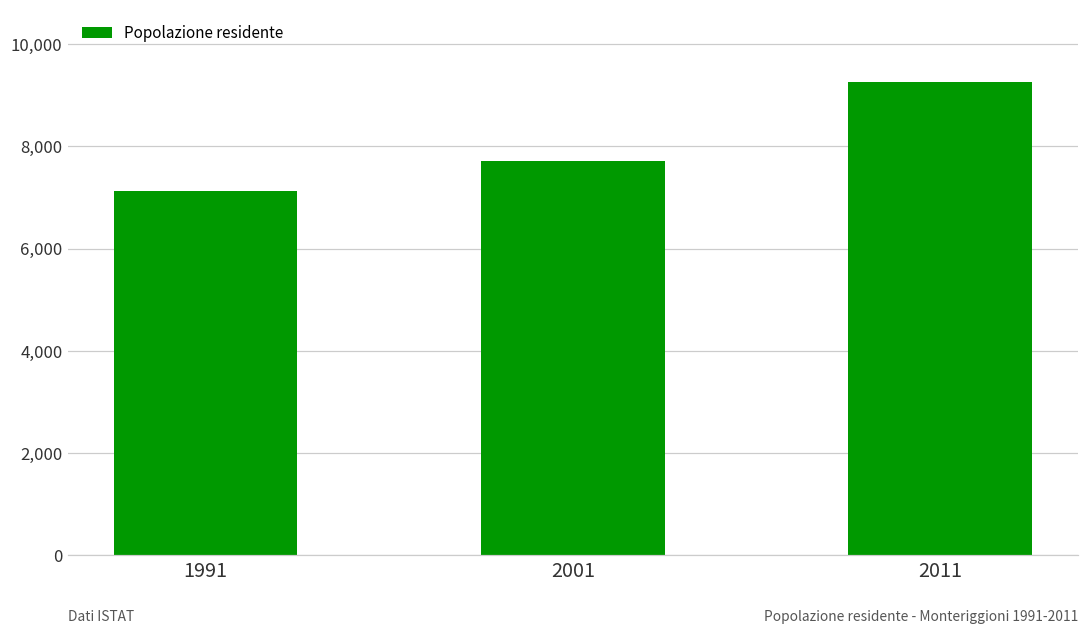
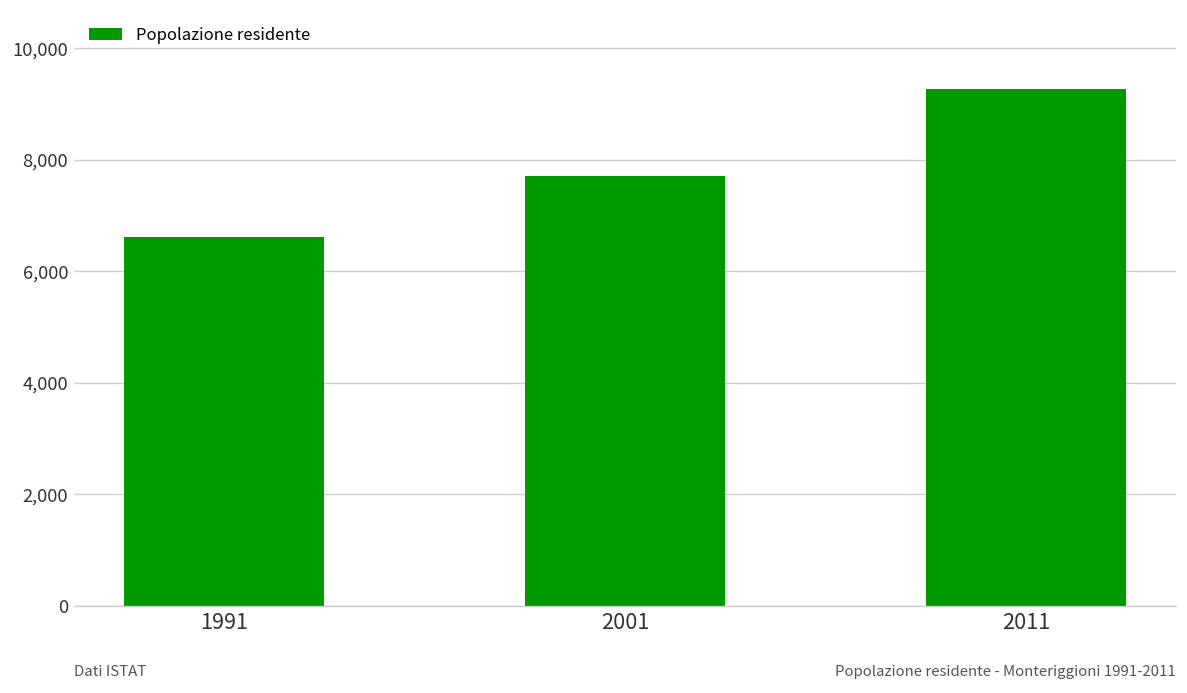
1991: 7,100 -> 6,600
